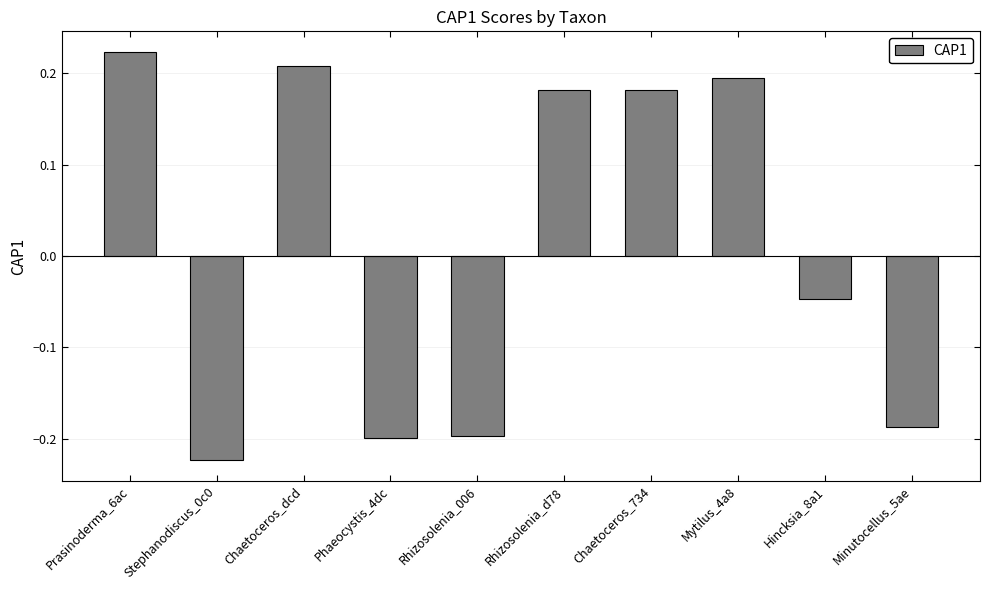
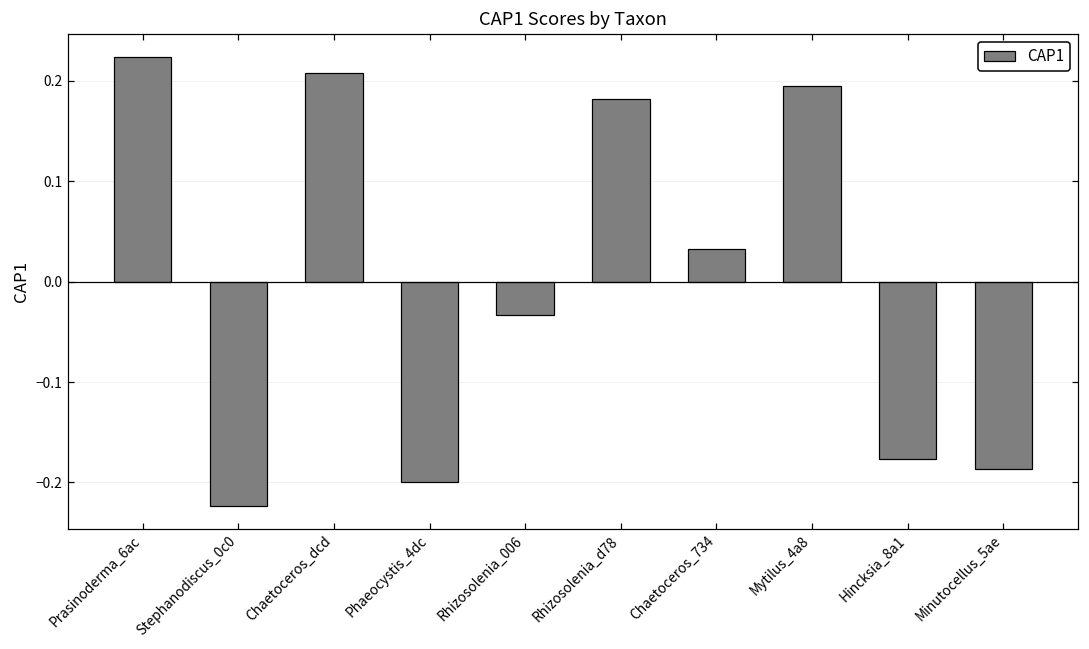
Rhizosolenia_006: -0.20 -> -0.03
Chaetoceros_734: 0.18 -> 0.03
Hincksia_8a1: -0.05 -> -0.18
